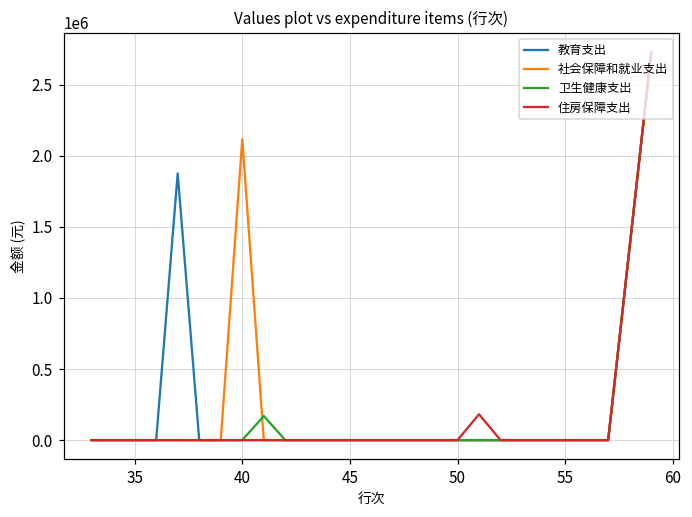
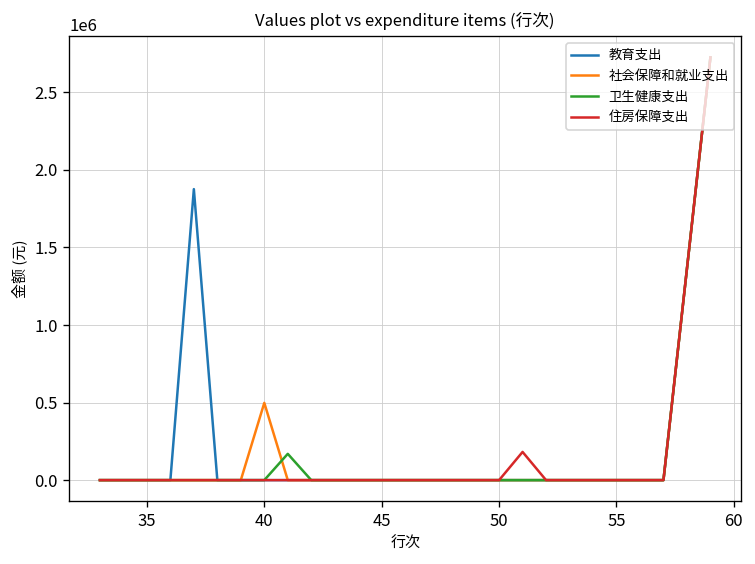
社会保障和就业支出, 40: 2120000 -> 500000
